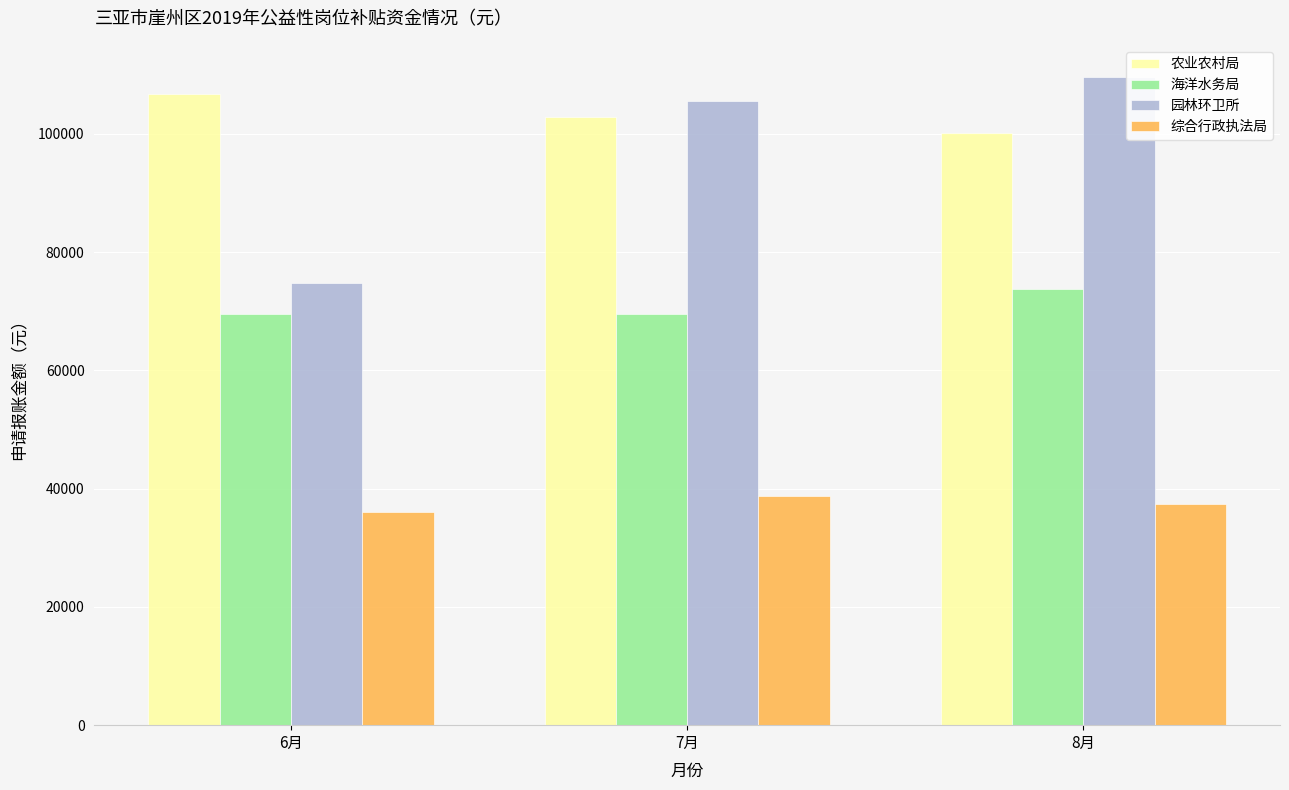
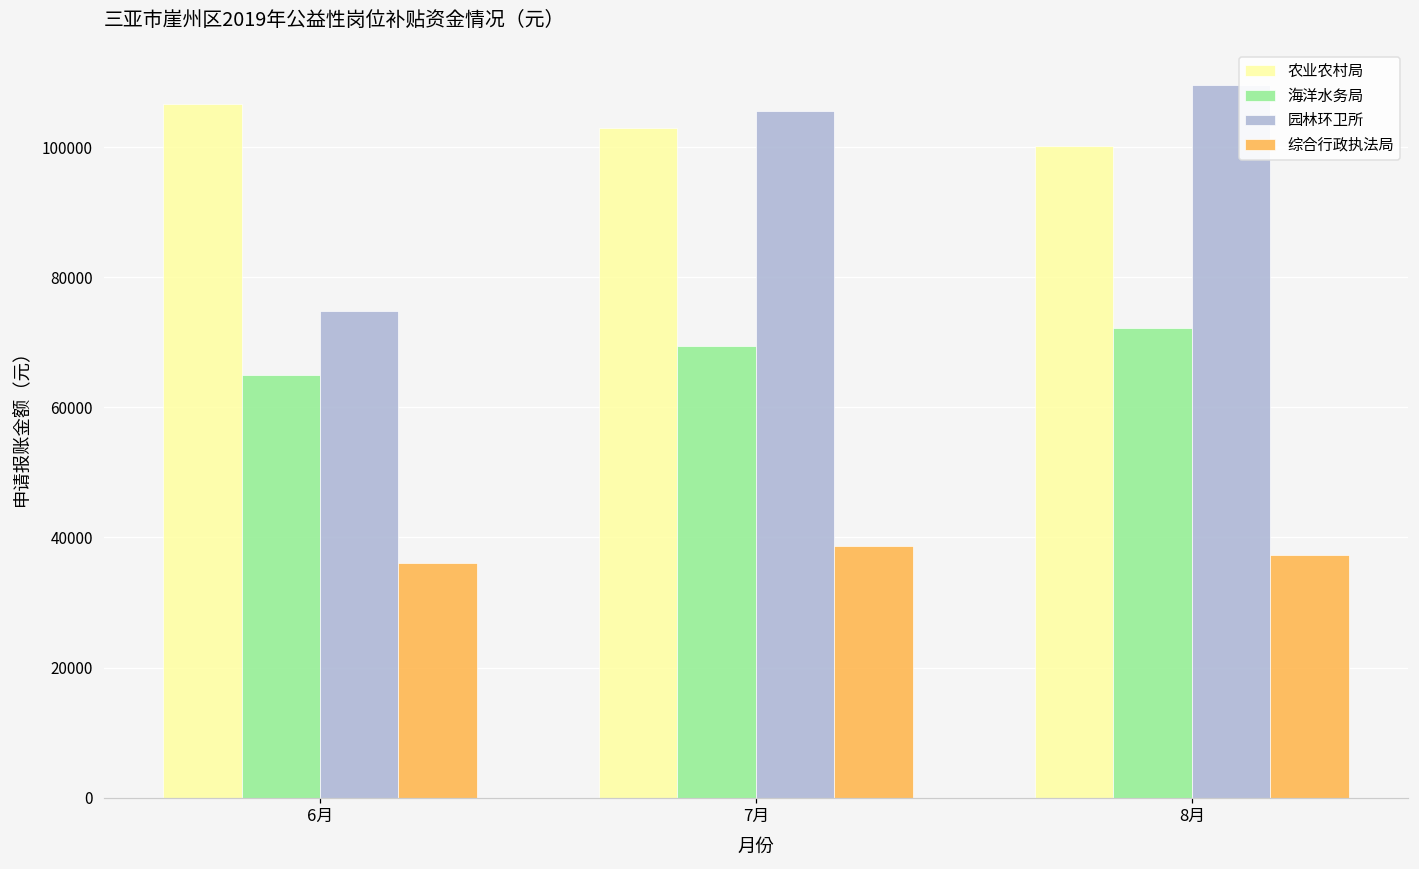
海洋水务局, 6月: 69000 -> 65000
海洋水务局, 8月: 74000 -> 72000
